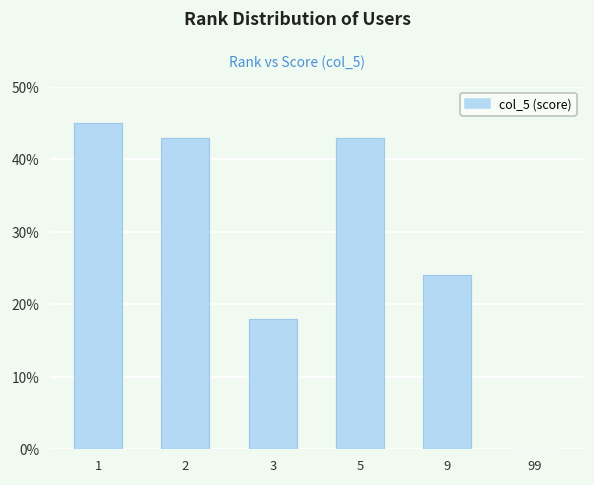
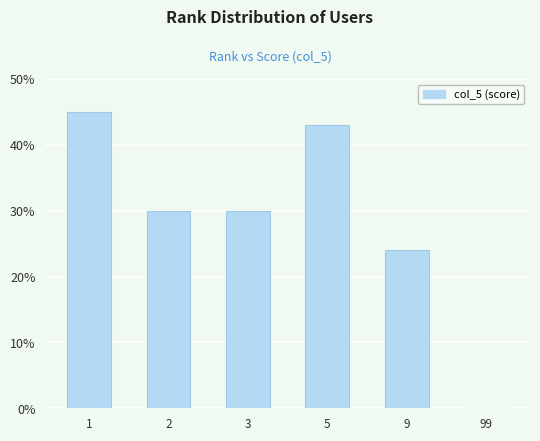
2: 43% -> 30%
3: 18% -> 30%
